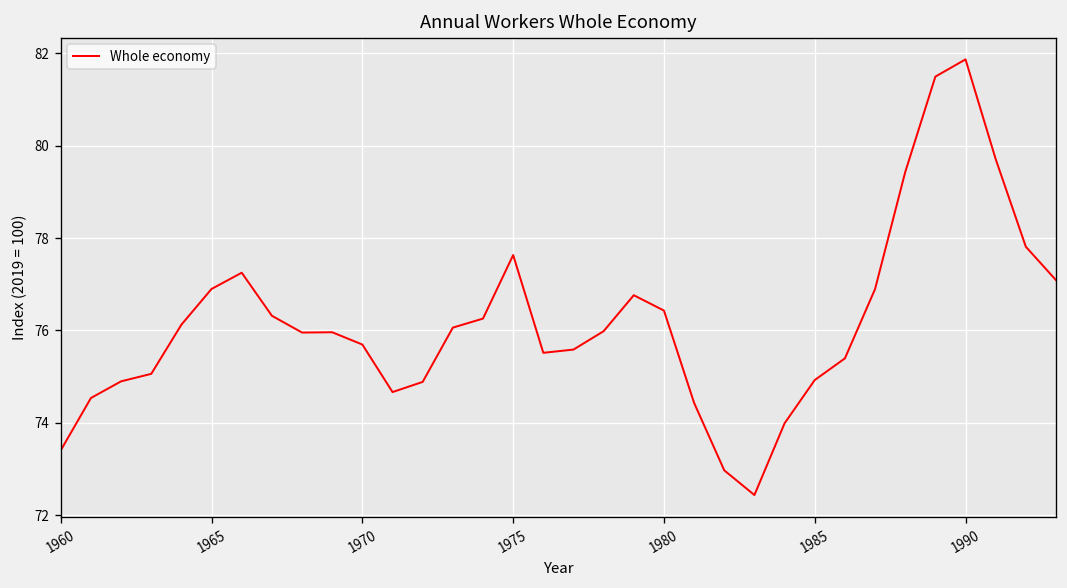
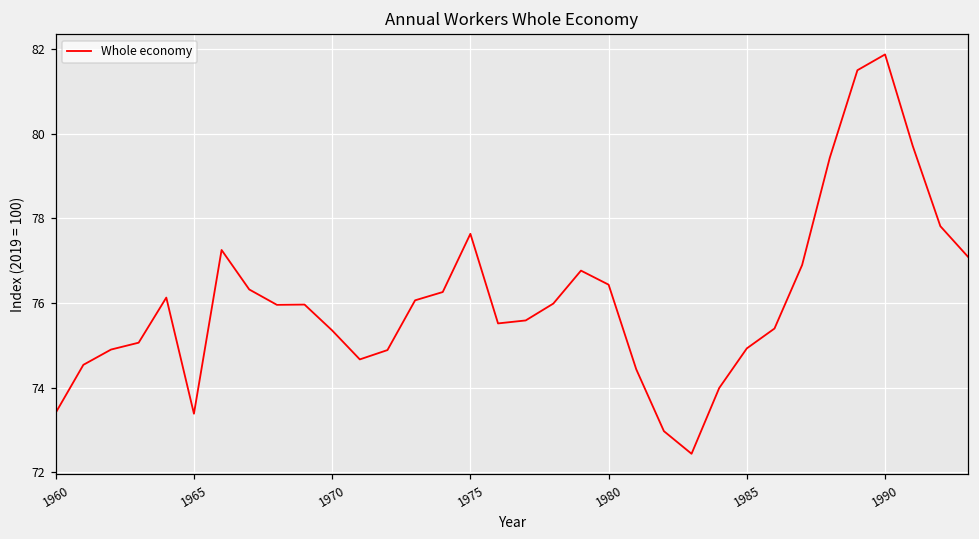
1965: 76.9 -> 73.4
1970: 75.7 -> 75.3
